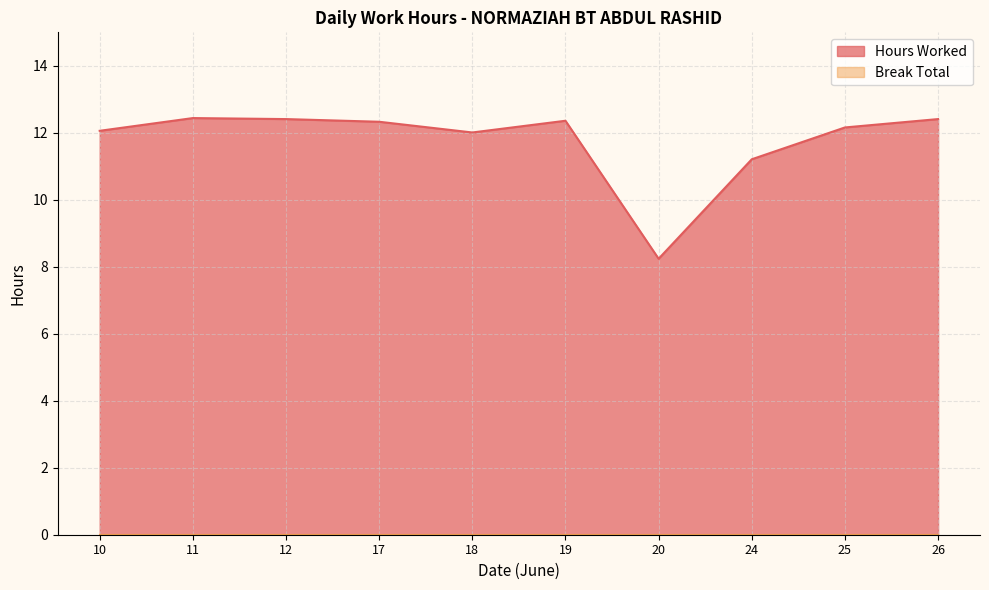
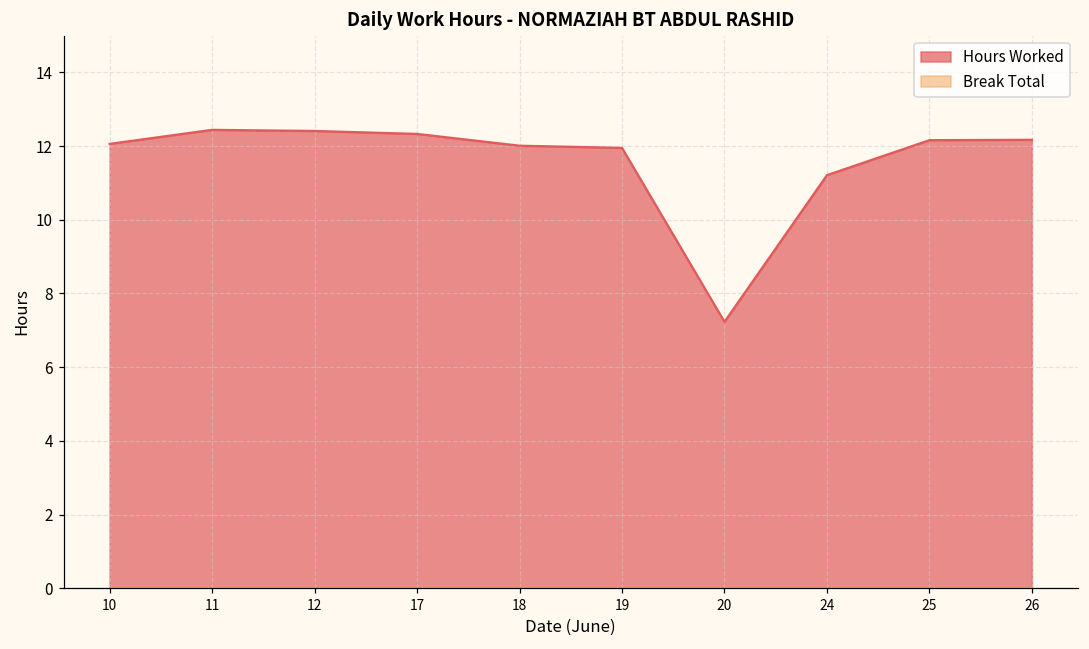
Hours Worked, 19: 12.4 -> 12.0
Hours Worked, 20: 8.2 -> 7.2
Hours Worked, 26: 12.4 -> 12.2
